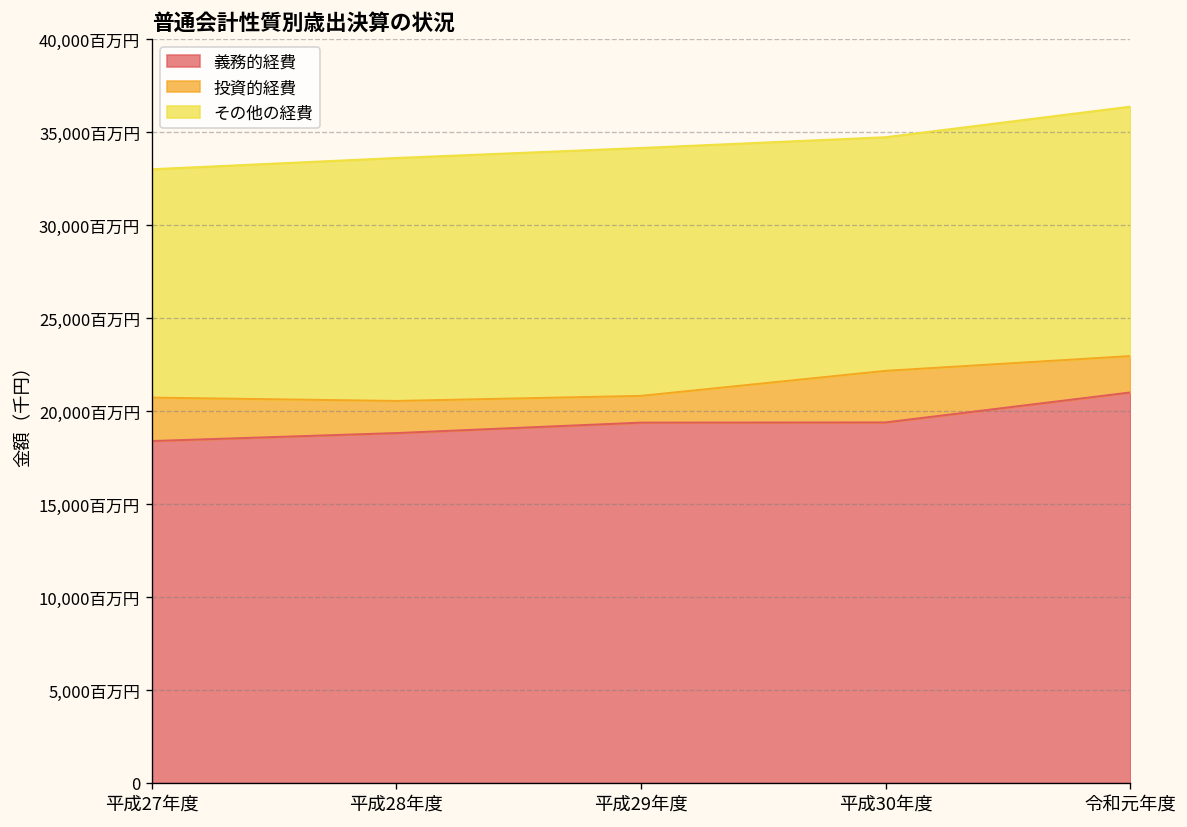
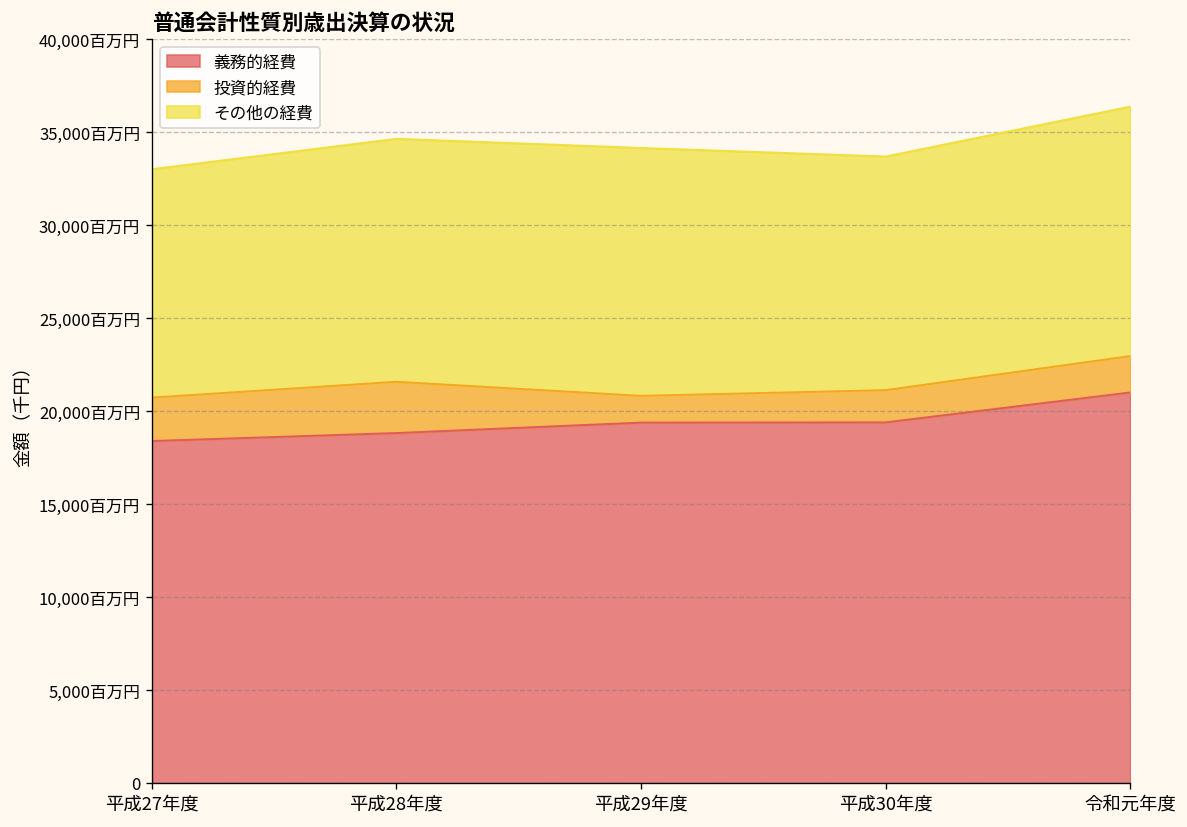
投資的経費, 平成28年度: 1,700百万円 -> 2,800百万円
投資的経費, 平成30年度: 2,800百万円 -> 1,700百万円
